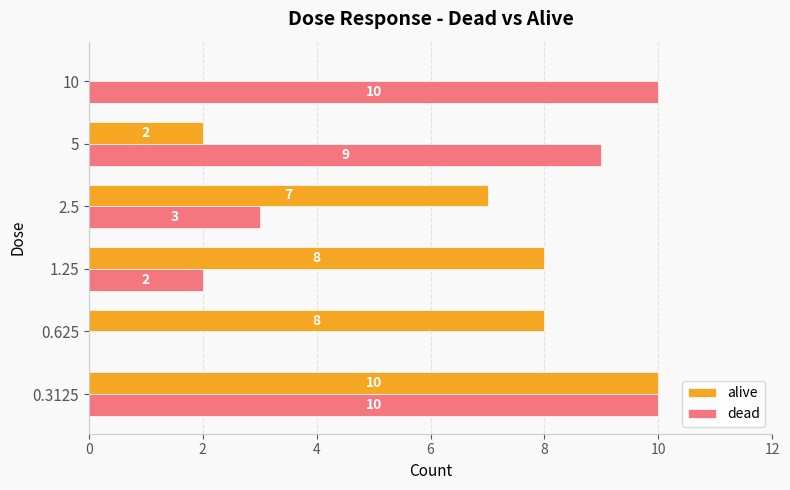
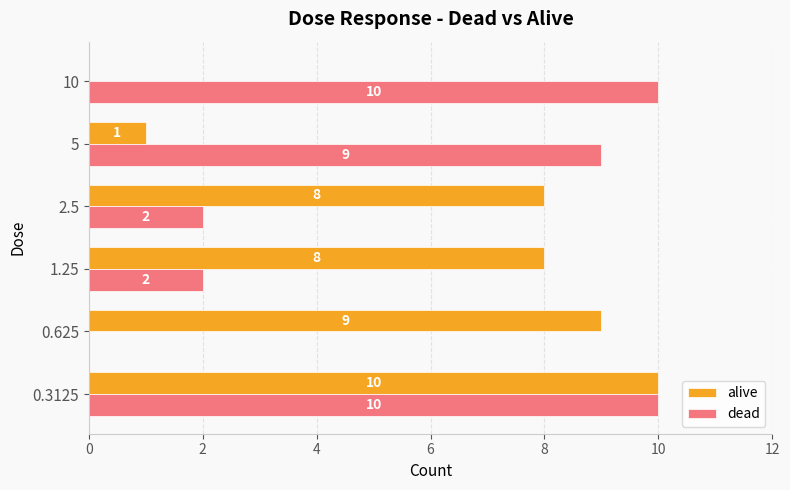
alive, 5: 2 -> 1
alive, 2.5: 7 -> 8
dead, 2.5: 3 -> 2
alive, 0.625: 8 -> 9
